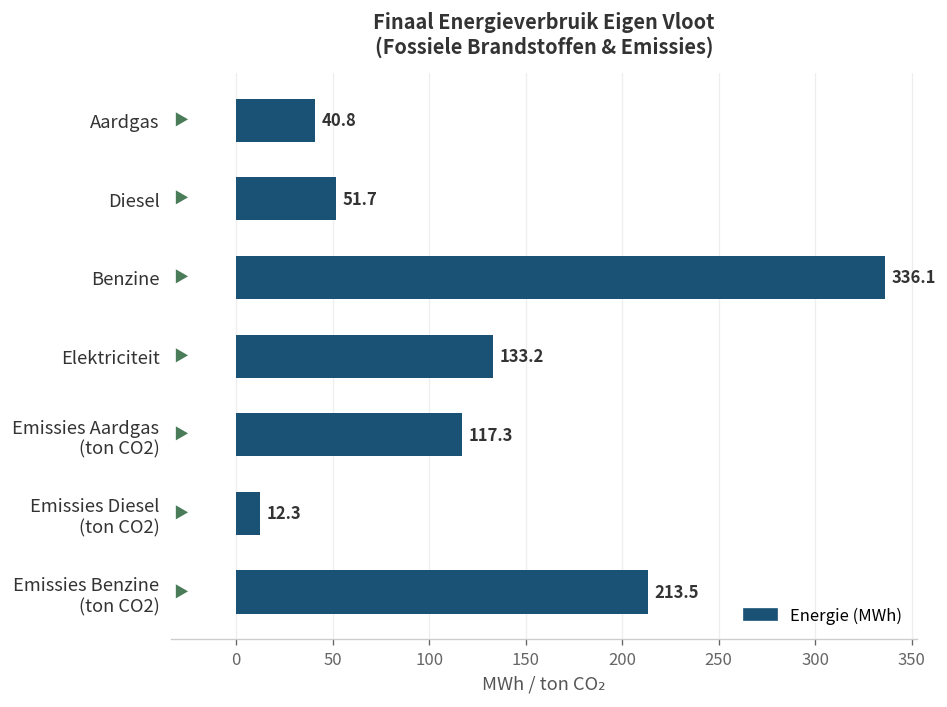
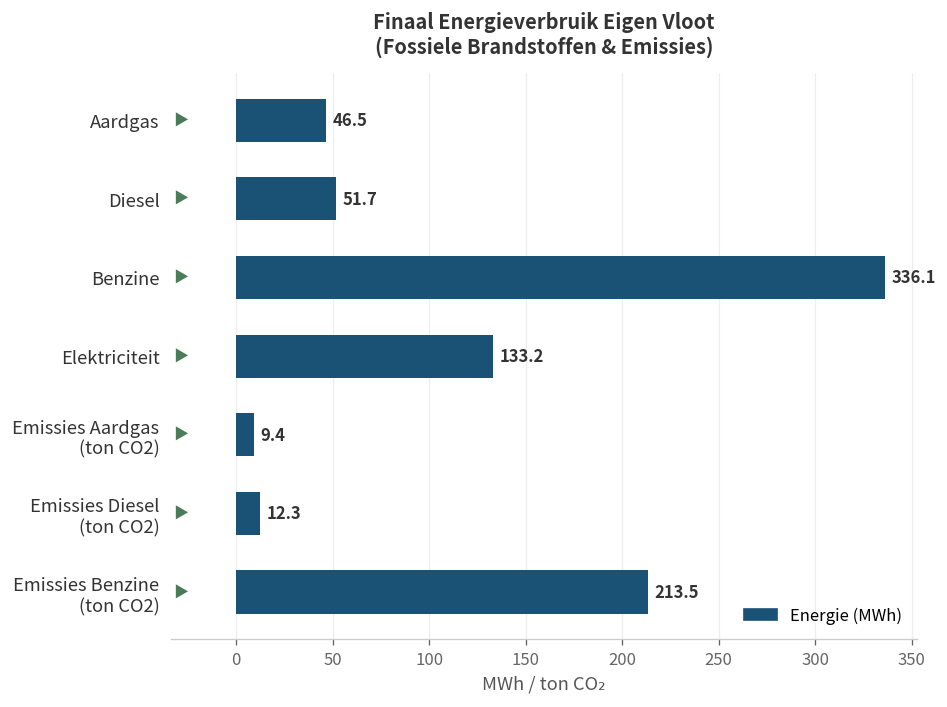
Aardgas: 40.8 -> 46.5
Emissies Aardgas (ton CO2): 117.3 -> 9.4
